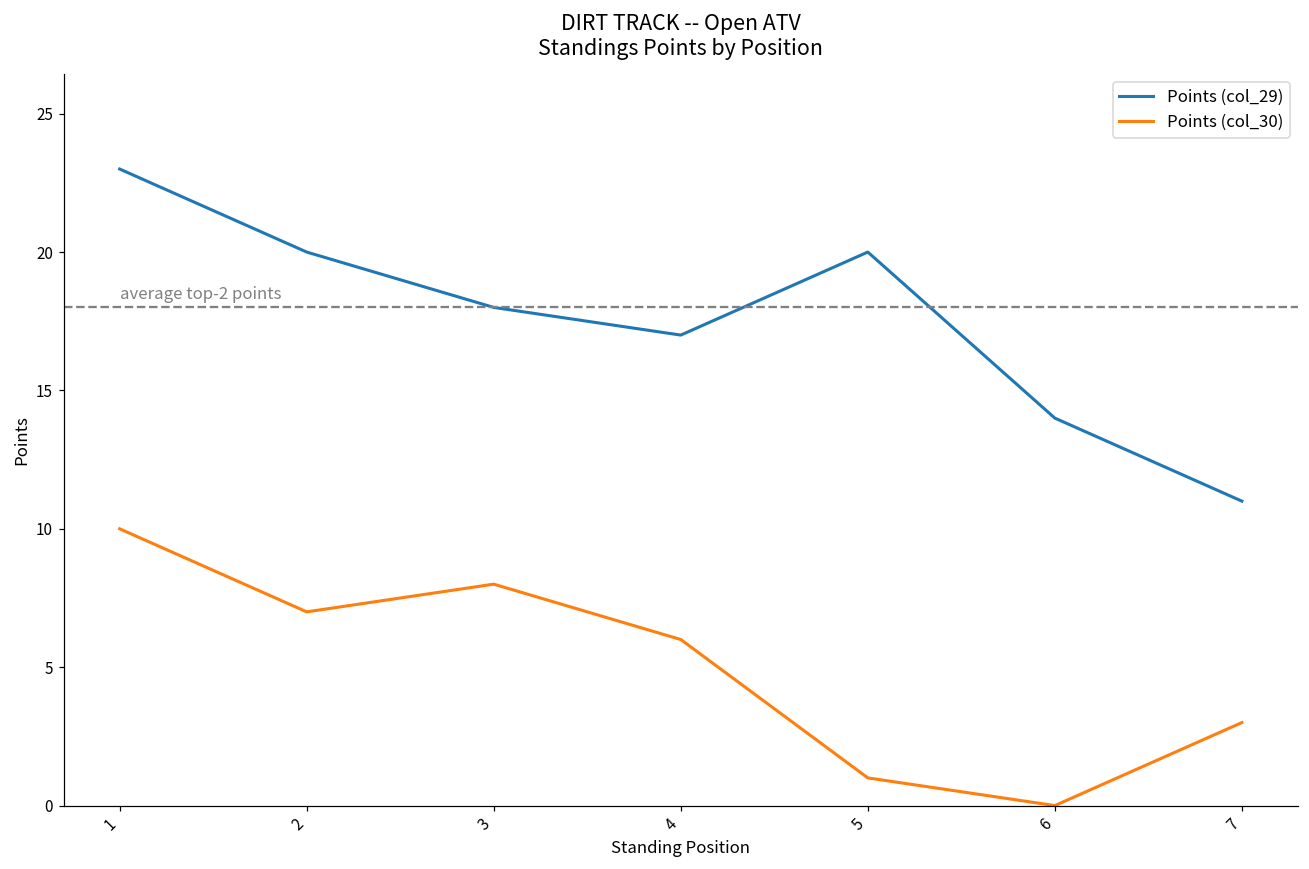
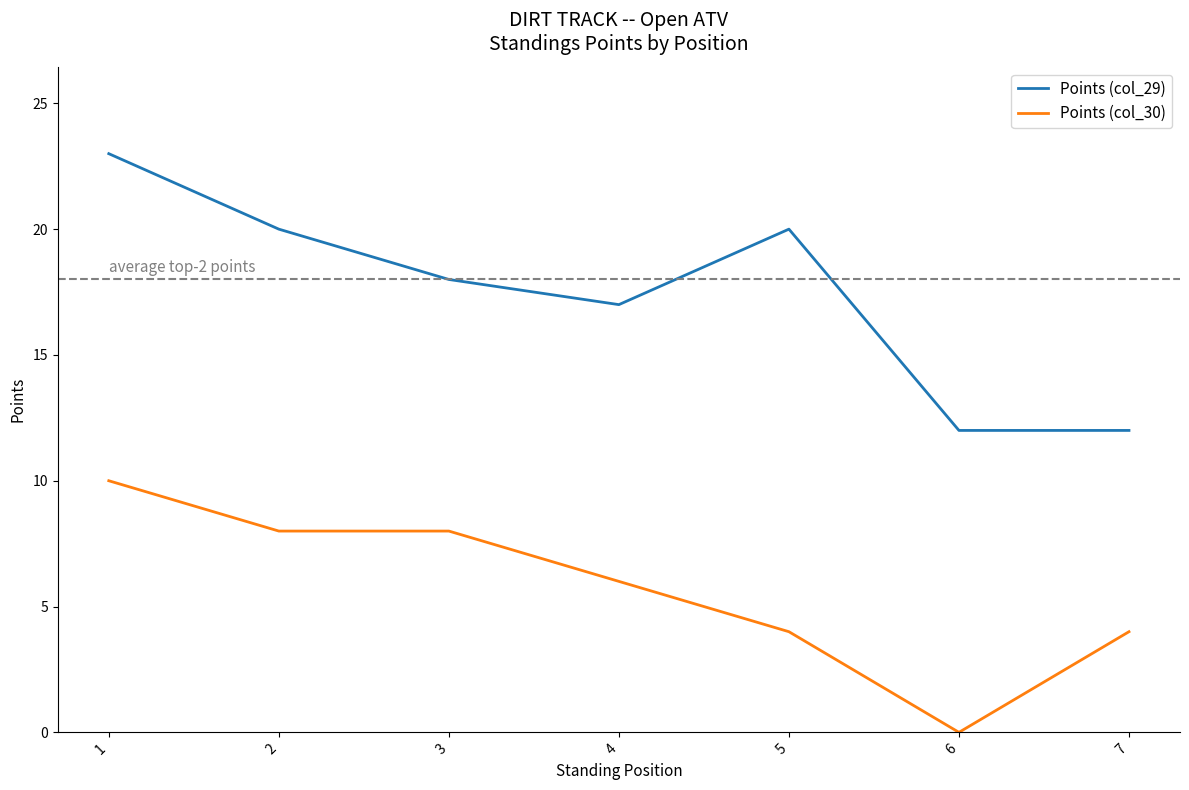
Points (col_30), 2: 7 -> 8
Points (col_30), 5: 1 -> 4
Points (col_29), 6: 14 -> 12
Points (col_29), 7: 11 -> 12
Points (col_30), 7: 3 -> 4
